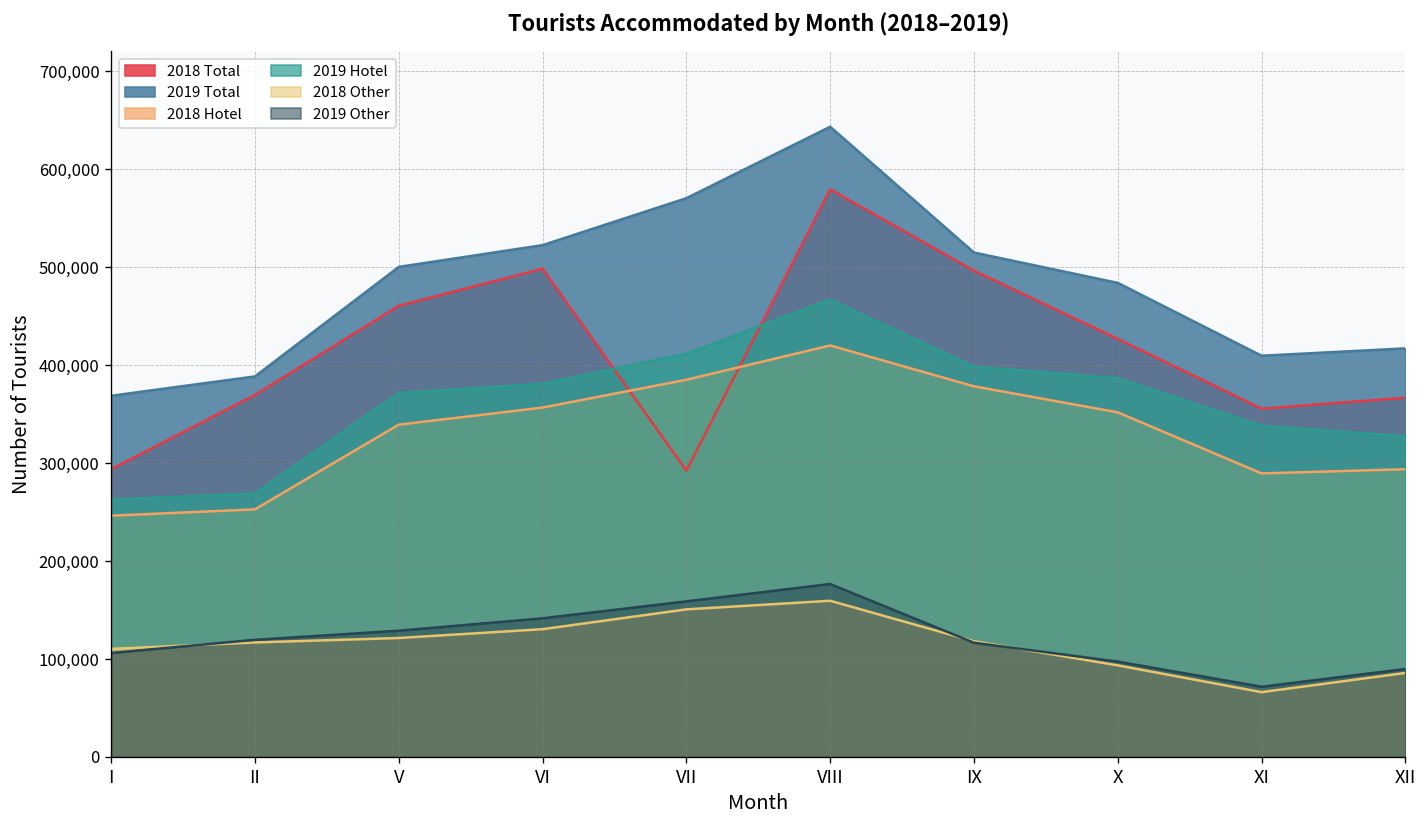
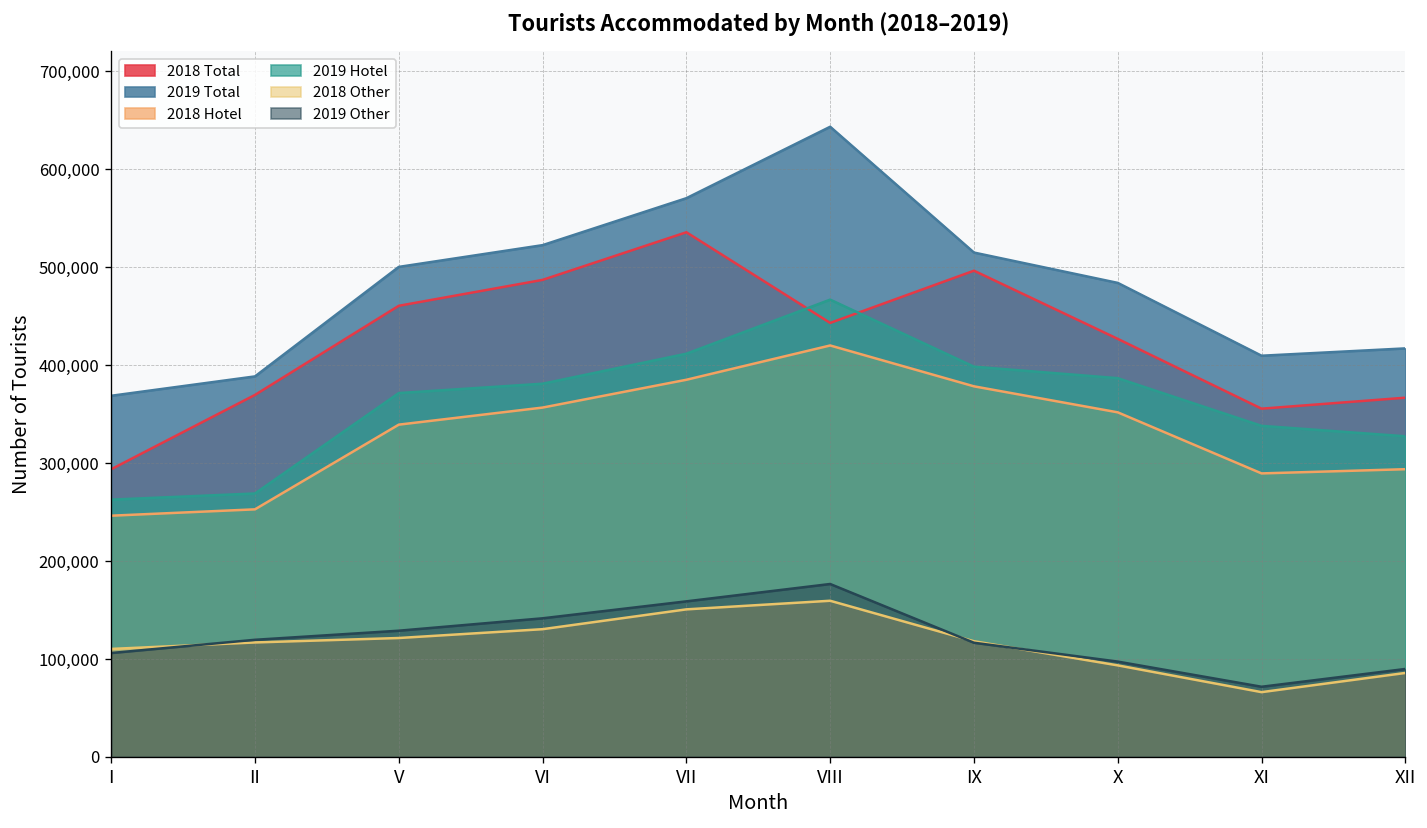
2018 Total, VI: 500,000 -> 490,000
2018 Total, VII: 290,000 -> 540,000
2018 Total, VIII: 580,000 -> 440,000
